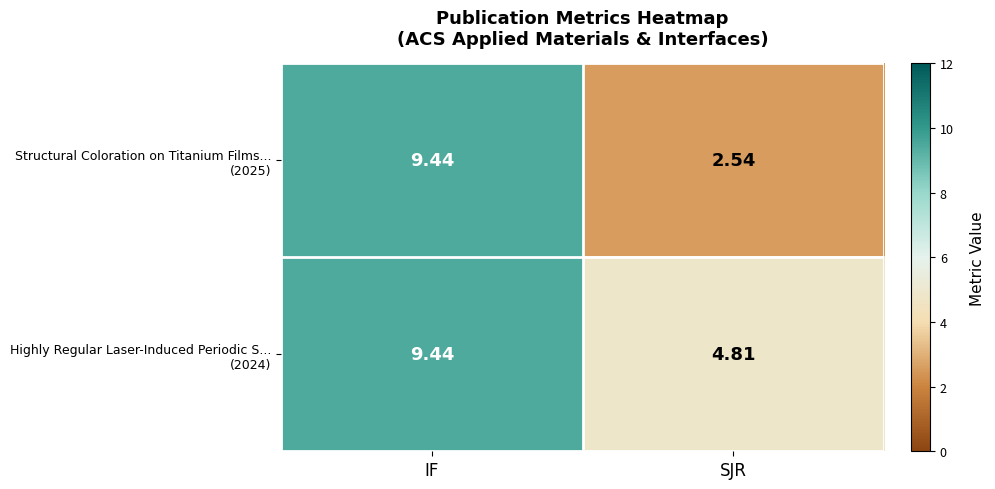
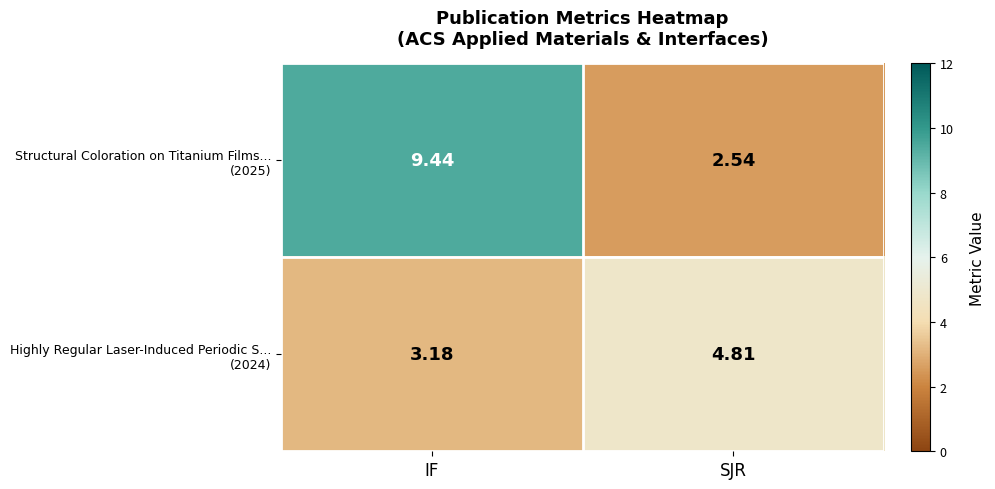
Highly Regular Laser-Induced Periodic S... (2024), IF: 9.44 -> 3.18
